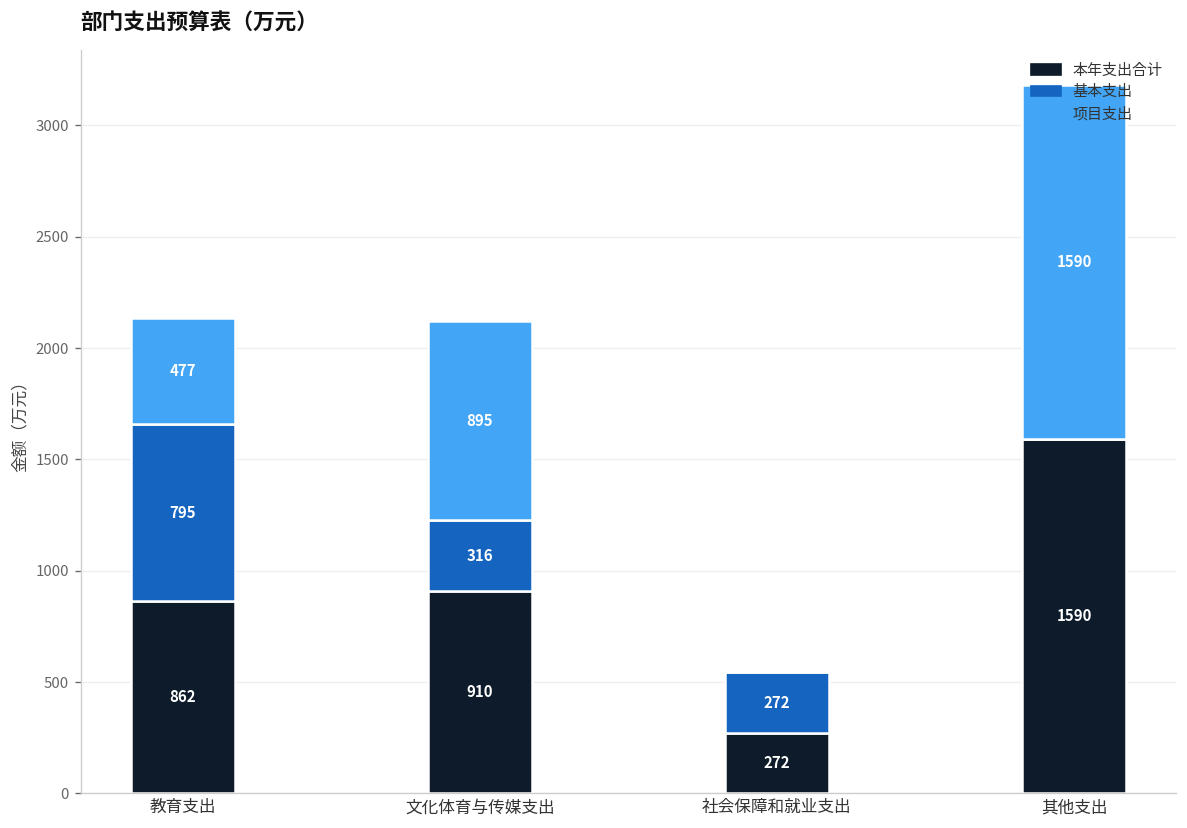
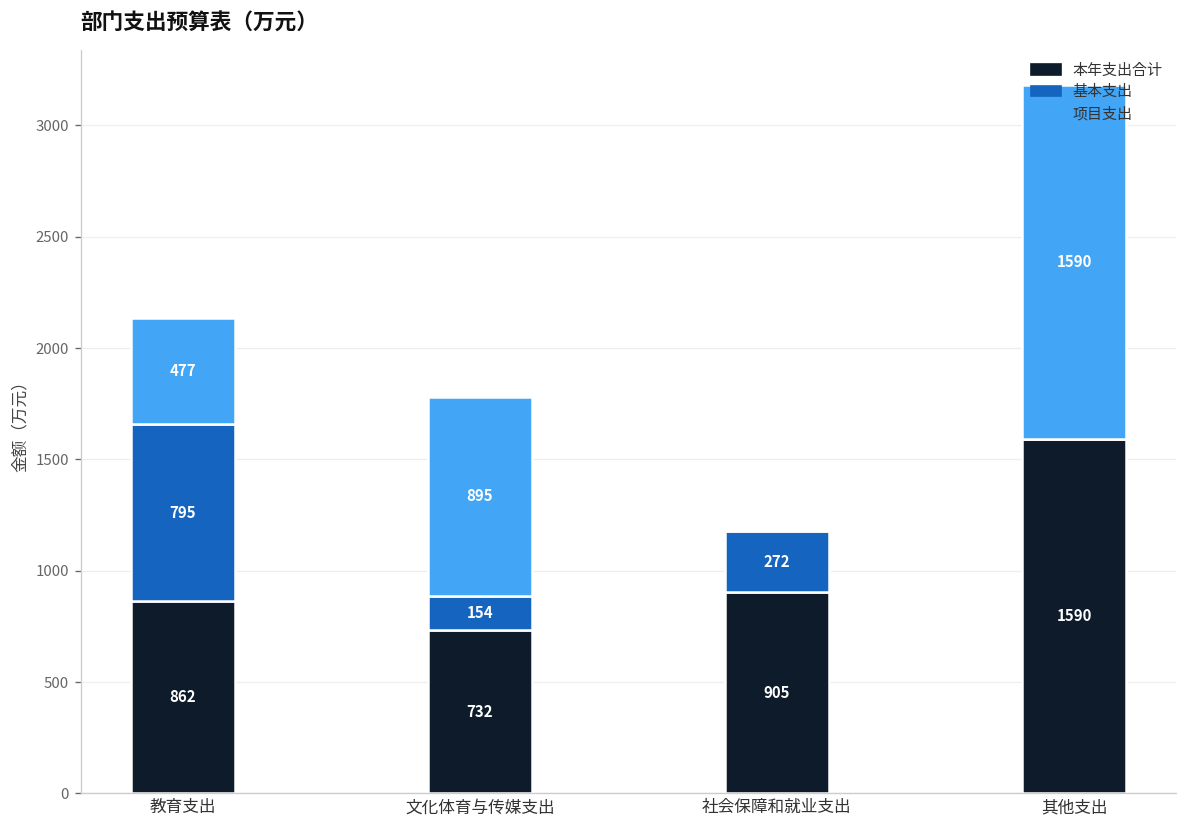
本年支出合计, 文化体育与传媒支出: 910 -> 732
基本支出, 文化体育与传媒支出: 316 -> 154
本年支出合计, 社会保障和就业支出: 272 -> 905
